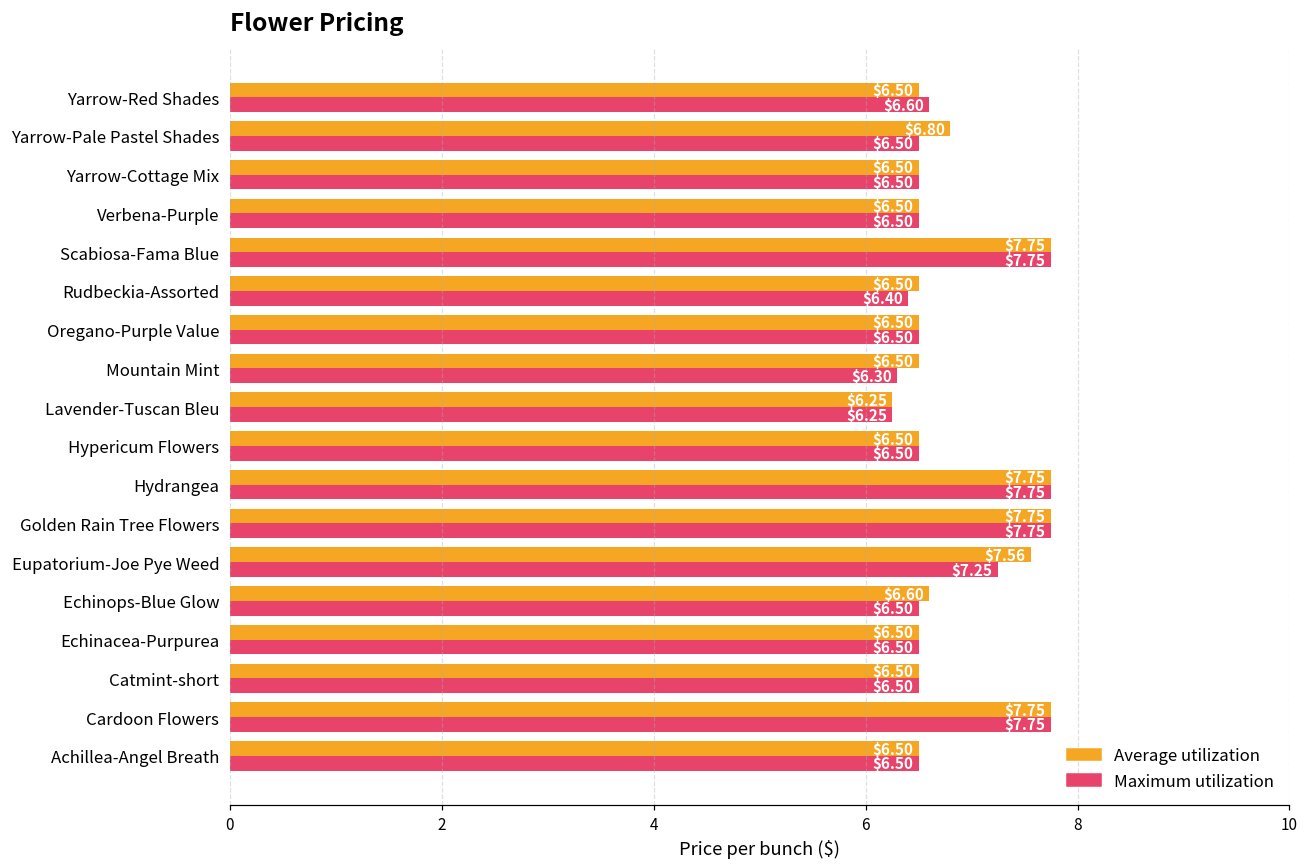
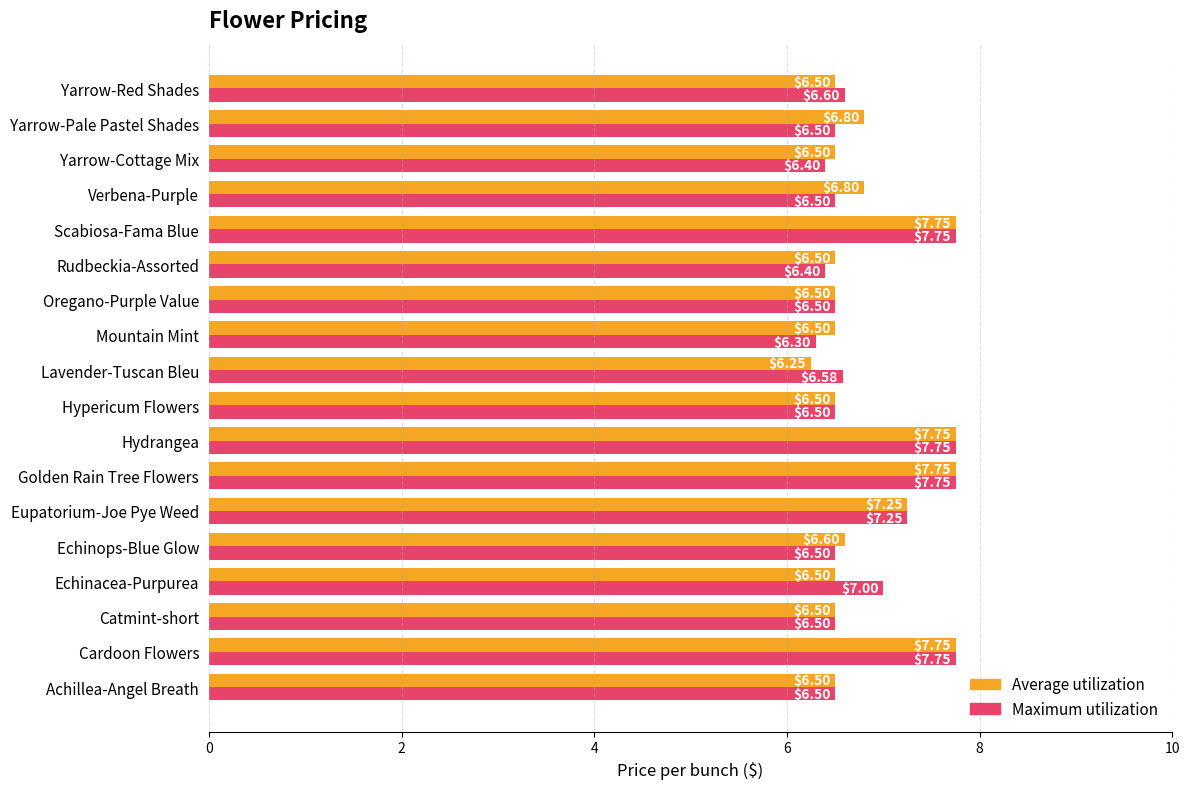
Maximum utilization, Yarrow-Cottage Mix: $6.50 -> $6.40
Average utilization, Verbena-Purple: $6.50 -> $6.80
Maximum utilization, Lavender-Tuscan Bleu: $6.25 -> $6.58
Average utilization, Eupatorium-Joe Pye Weed: $7.56 -> $7.25
Maximum utilization, Echinacea-Purpurea: $6.50 -> $7.00
